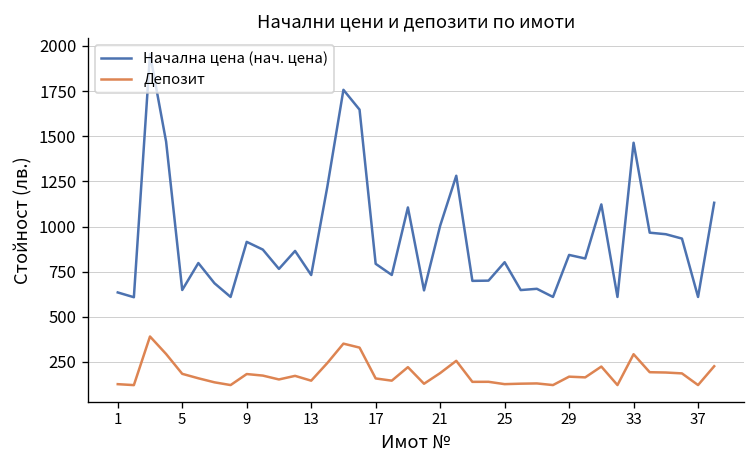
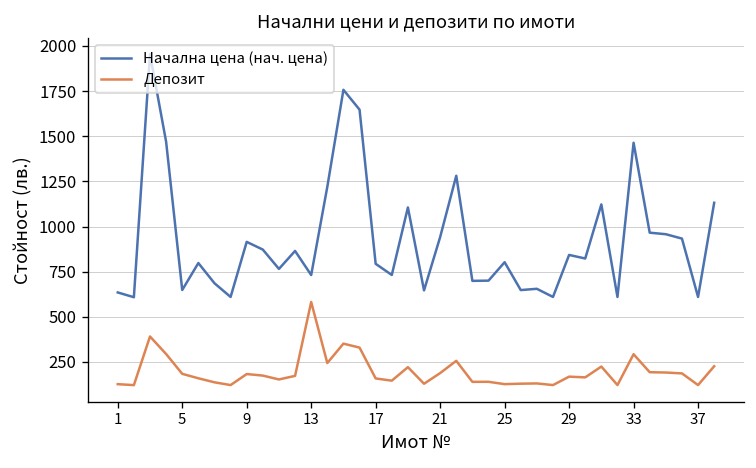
Депозит, 13: 150 -> 580
Начална цена (нач. цена), 21: 1000 -> 940
